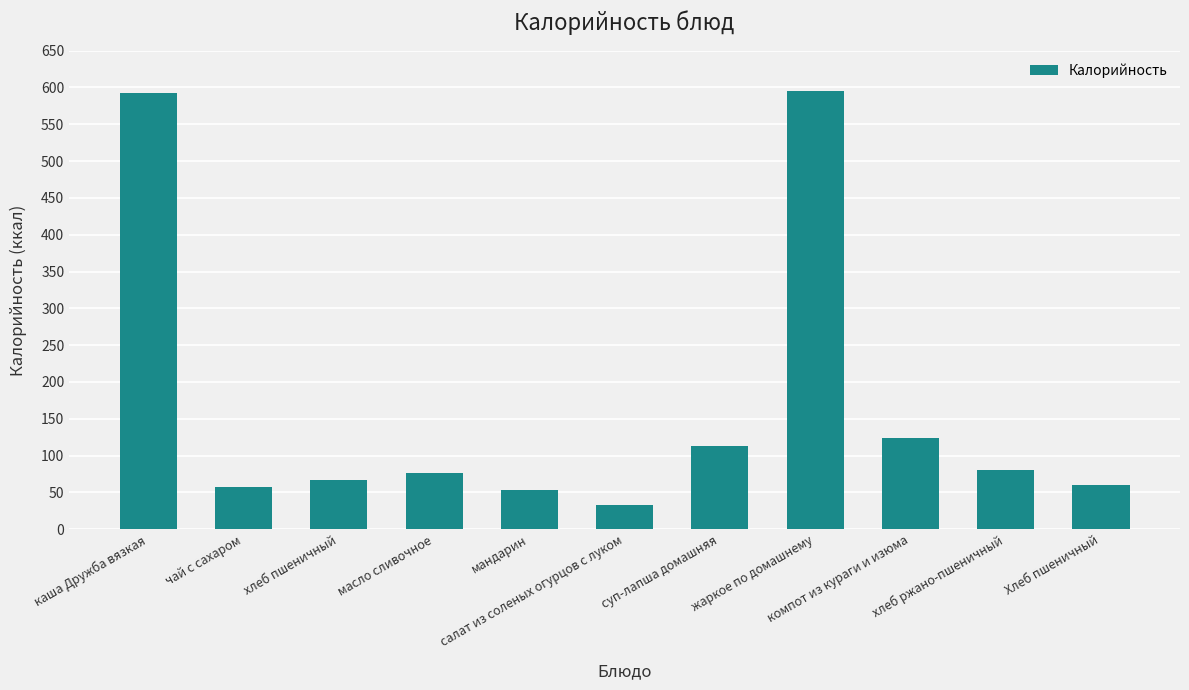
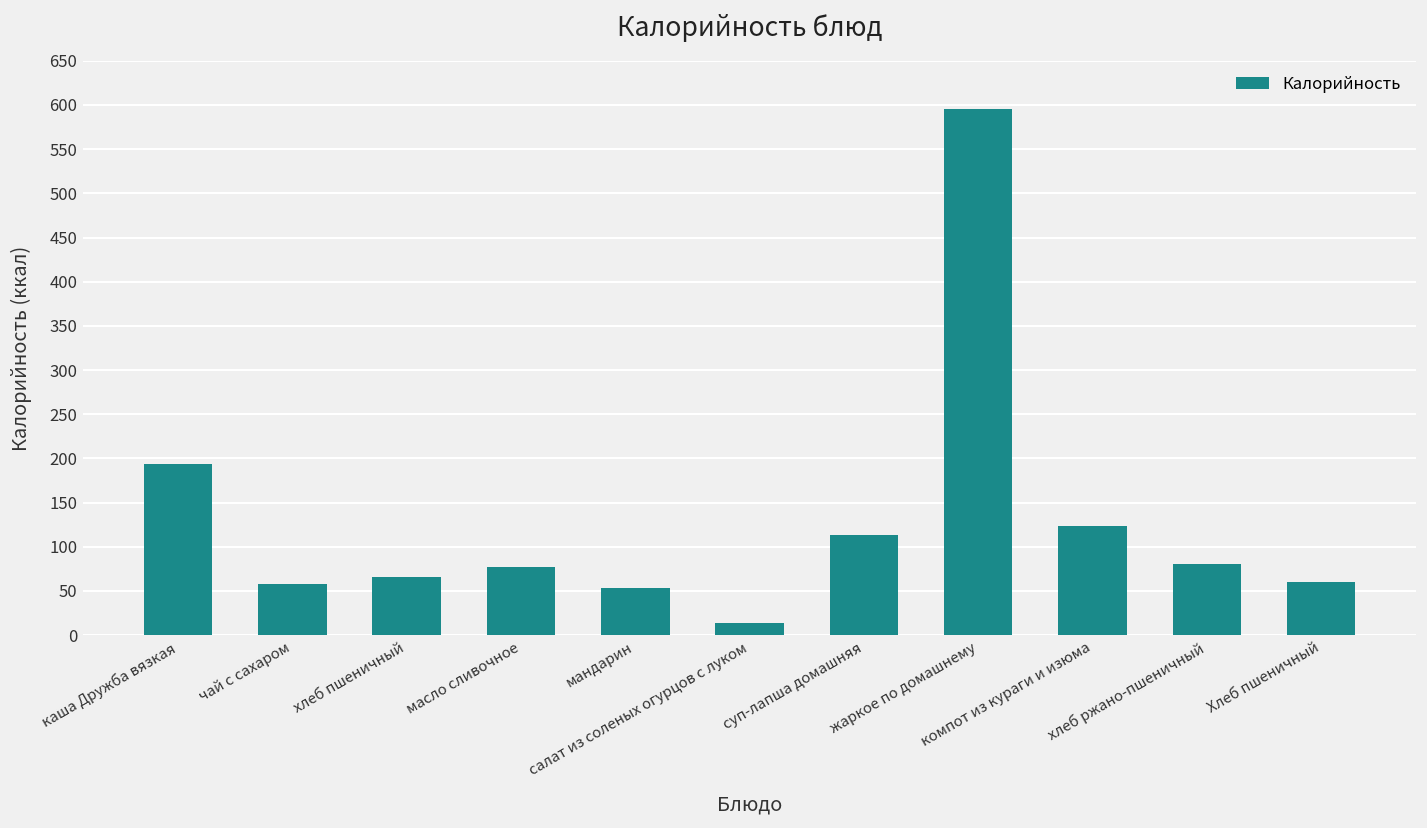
каша Дружба вязкая: 590 -> 190
салат из соленых огурцов с луком: 30 -> 10
